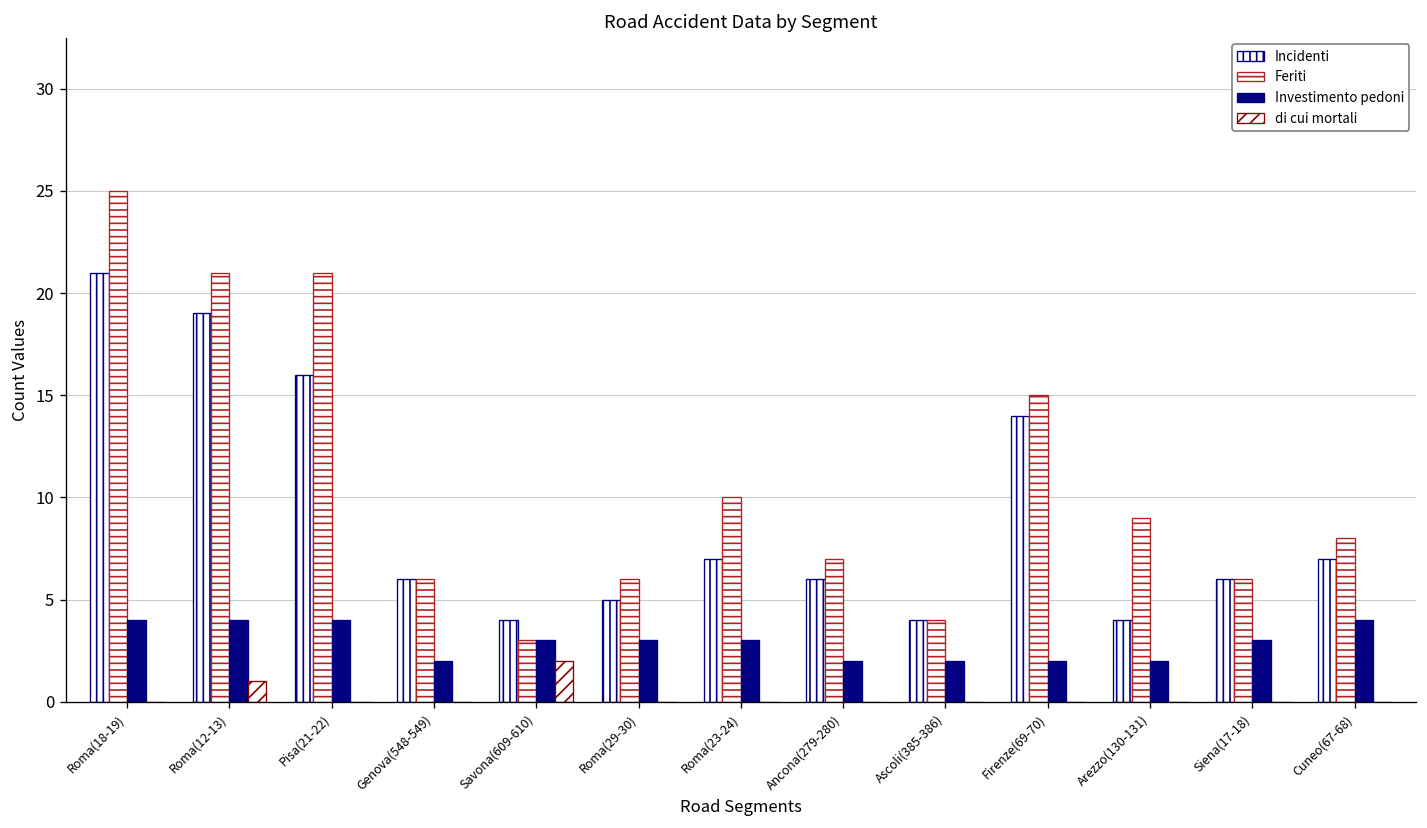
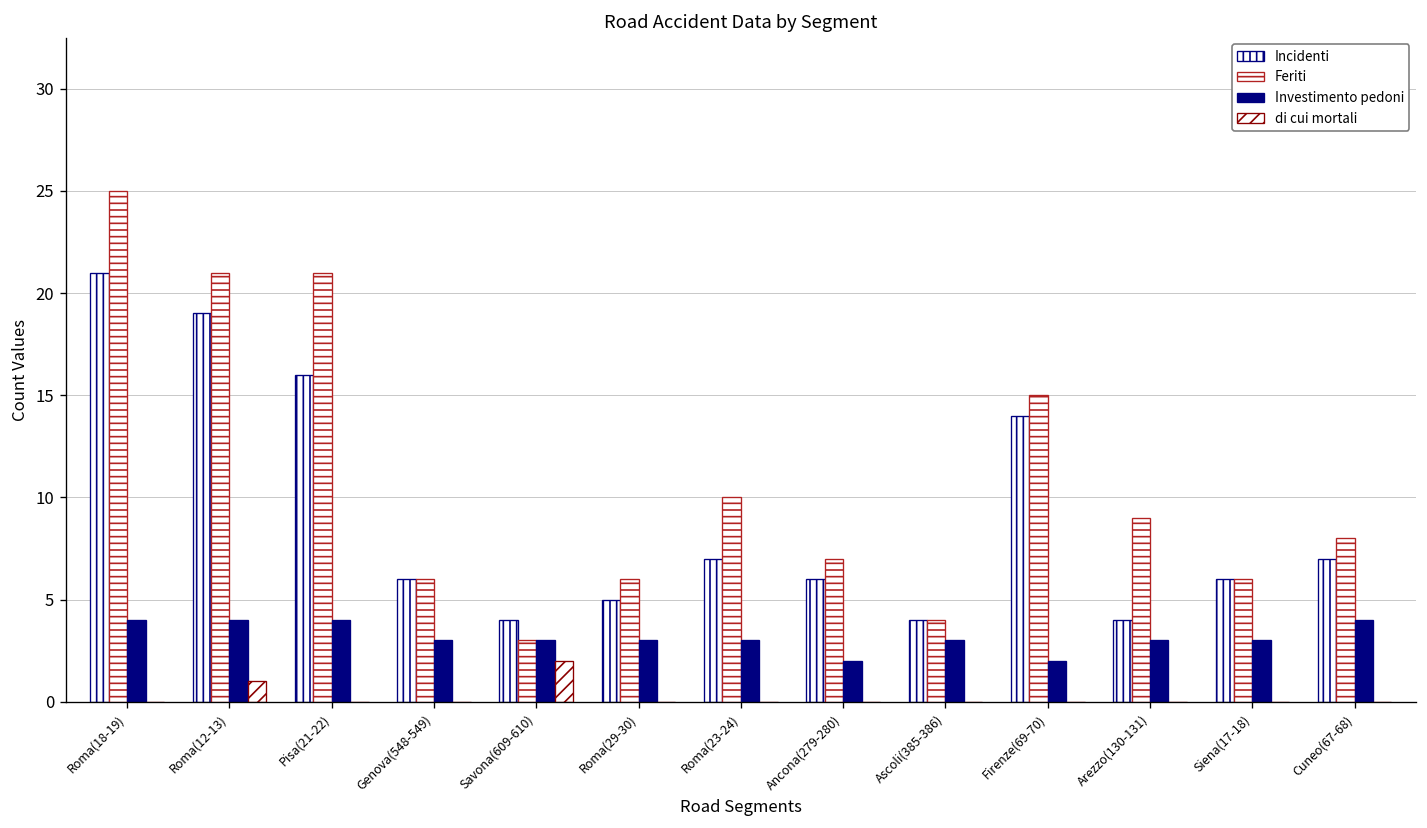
Investimento pedoni, Genova(548-549): 2 -> 3
Investimento pedoni, Ascoli(385-386): 2 -> 3
Investimento pedoni, Arezzo(130-131): 2 -> 3
